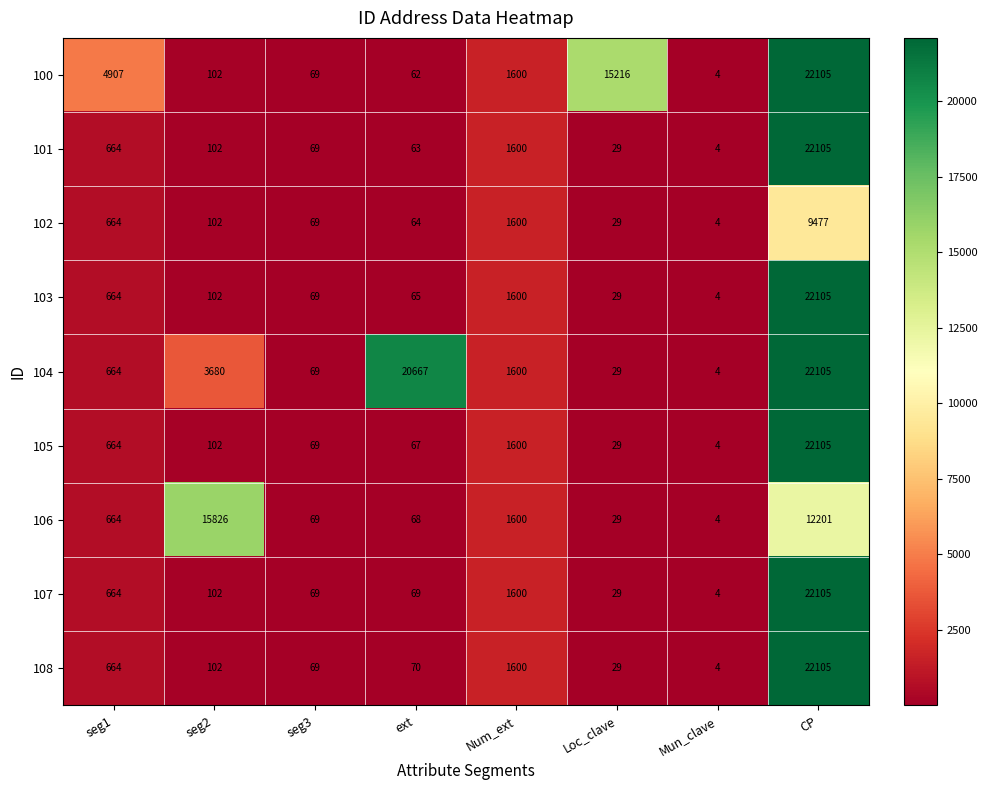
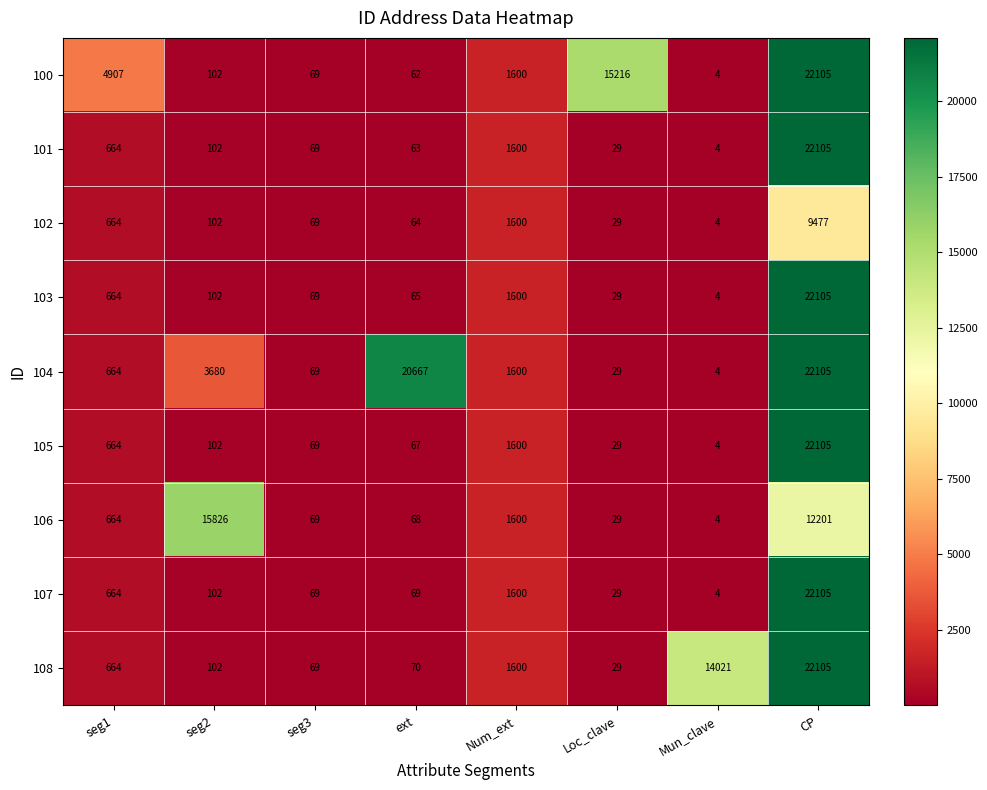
108, Mun_clave: 4 -> 14021
